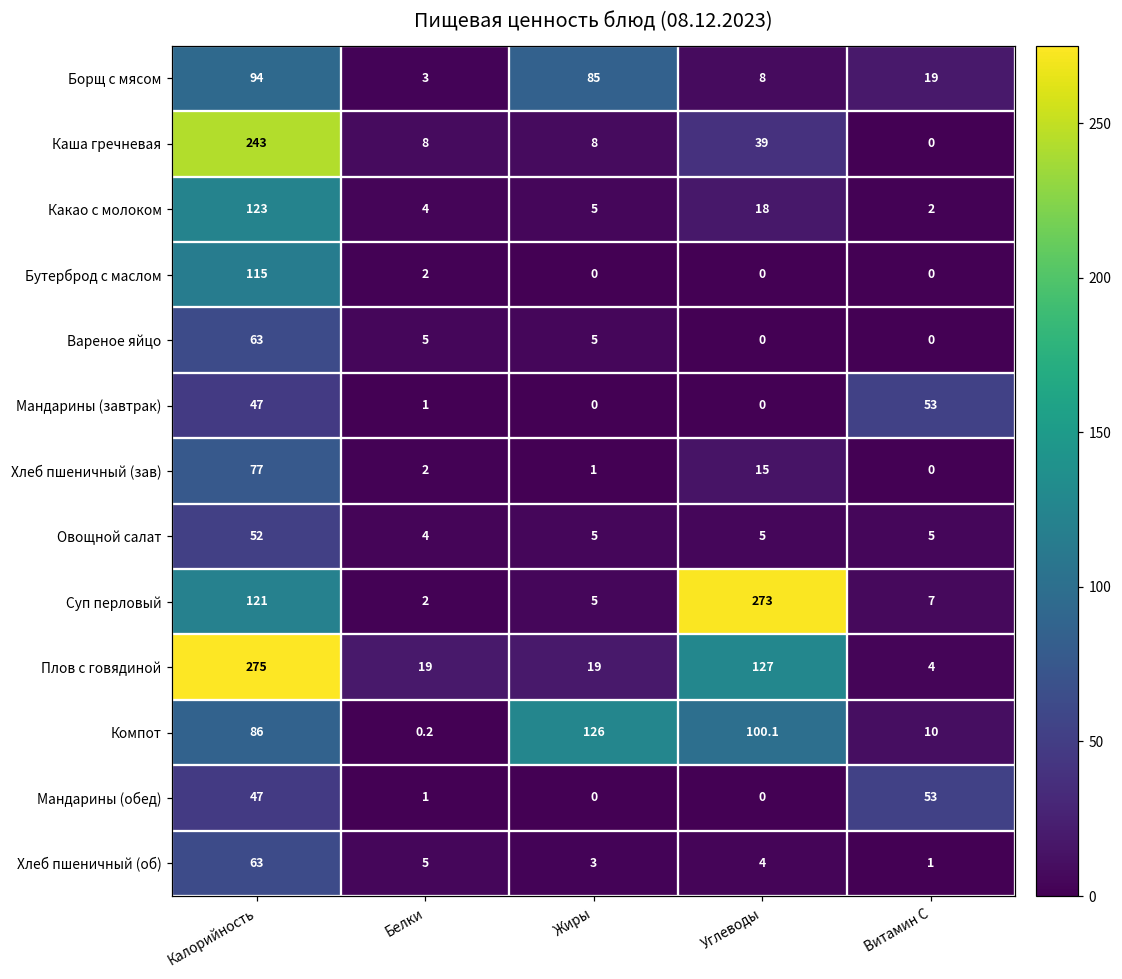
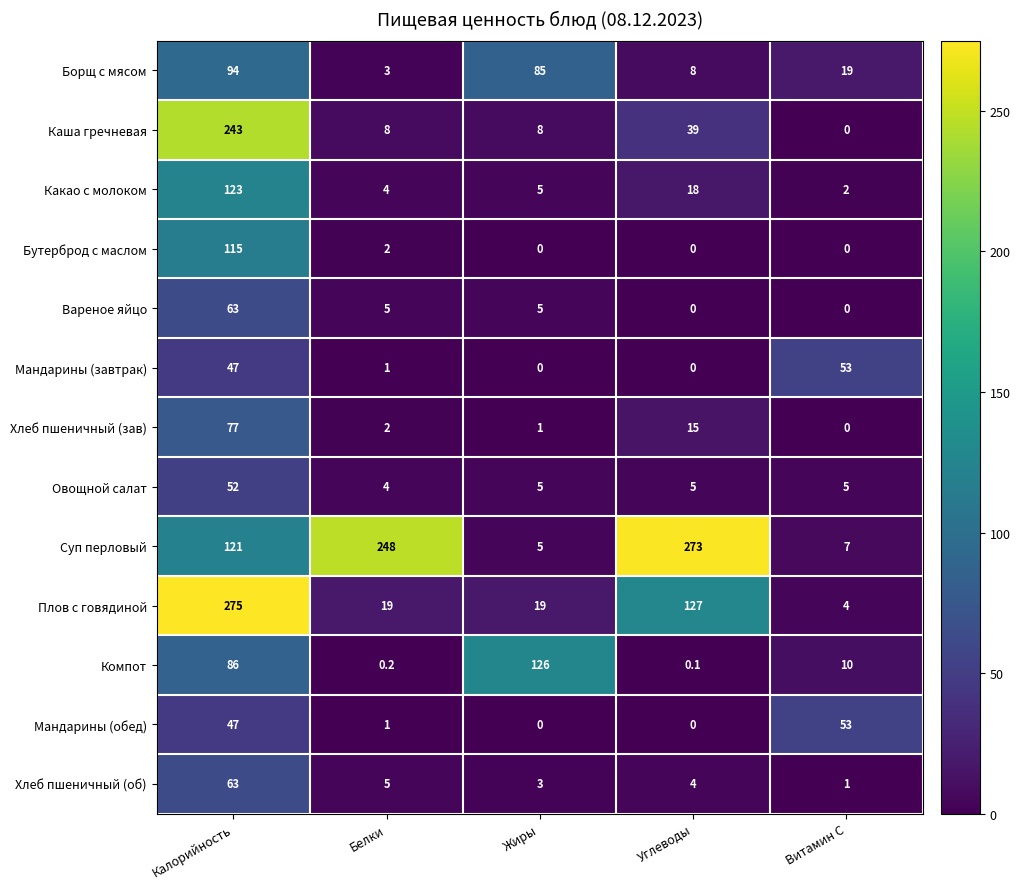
Суп перловый, Белки: 2 -> 248
Компот, Углеводы: 100.1 -> 0.1
